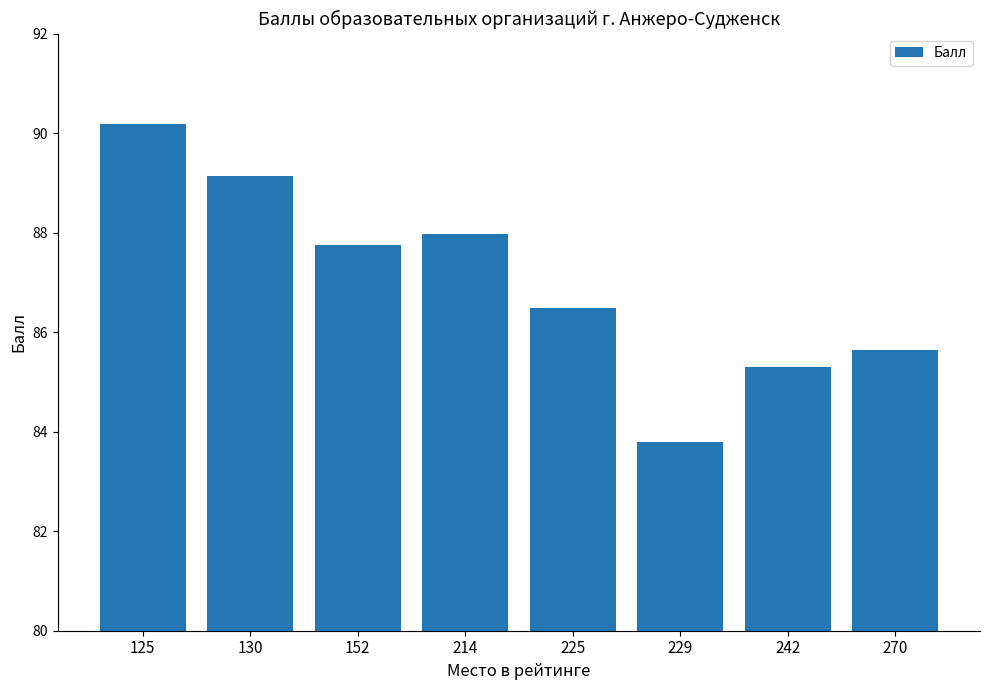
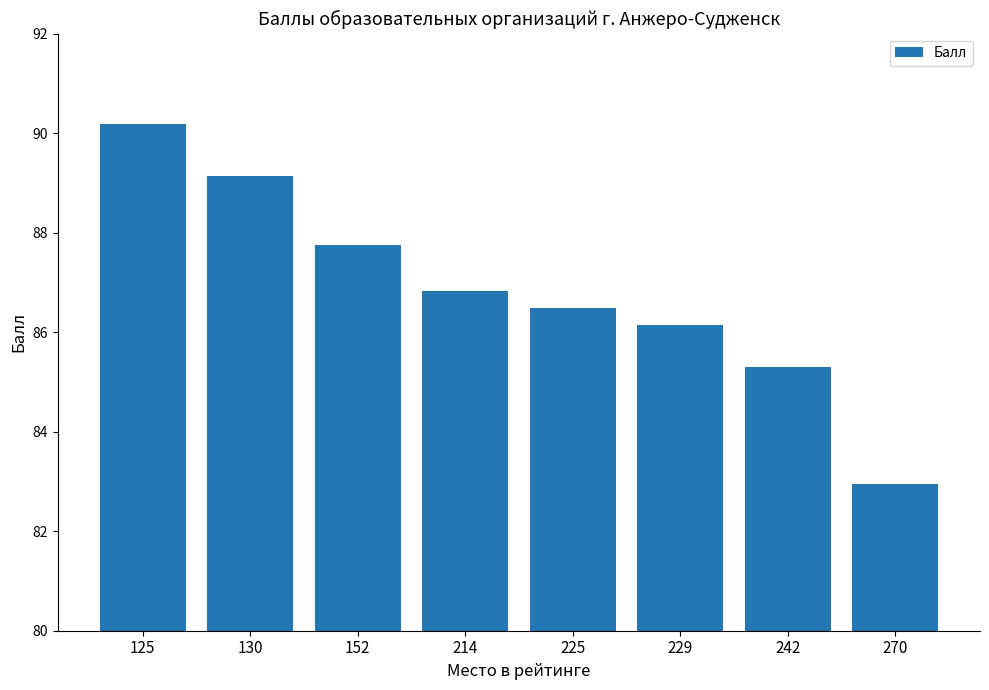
214: 88.0 -> 86.8
229: 83.8 -> 86.1
270: 85.6 -> 82.9
